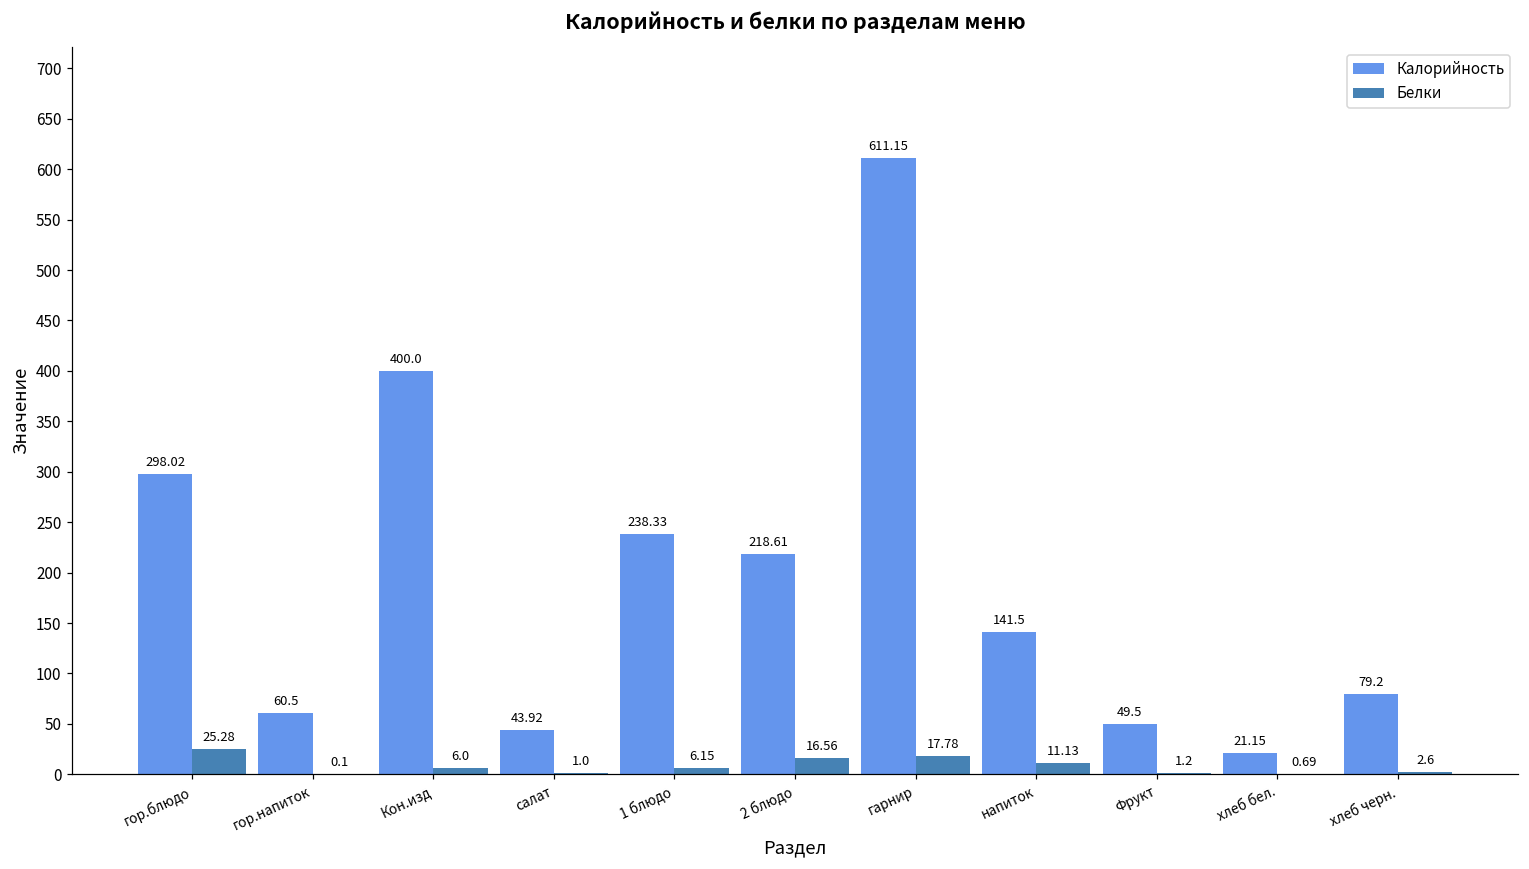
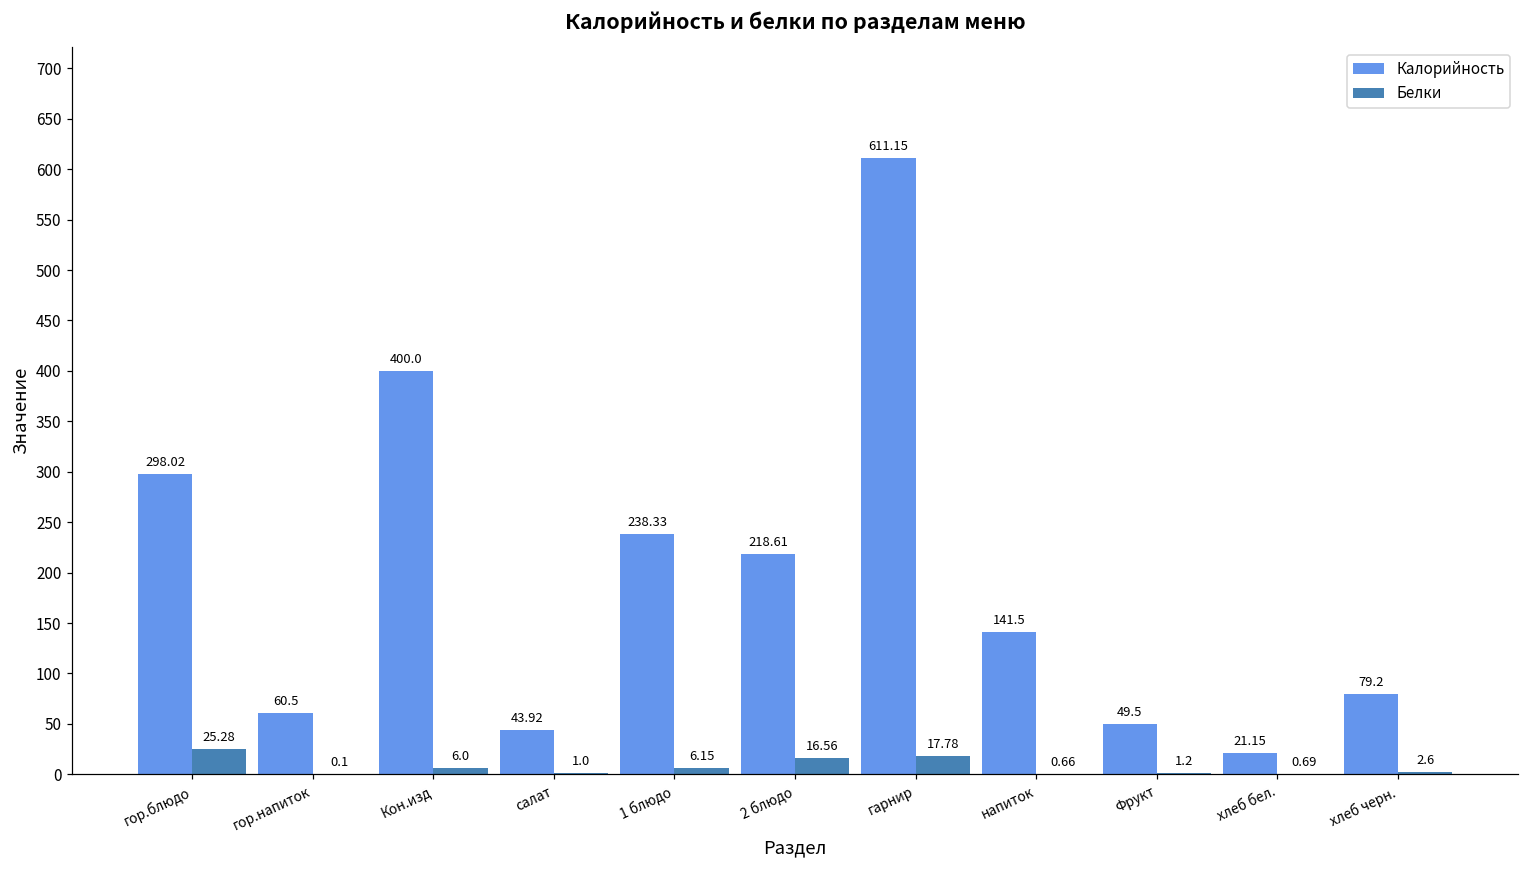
Белки, напиток: 11.13 -> 0.66
